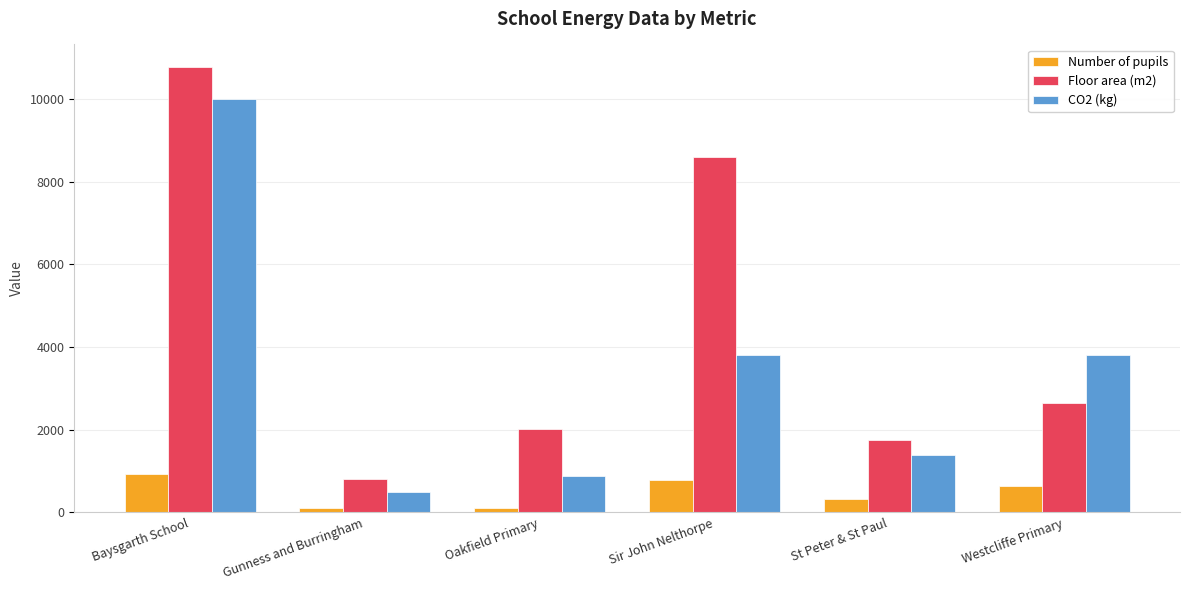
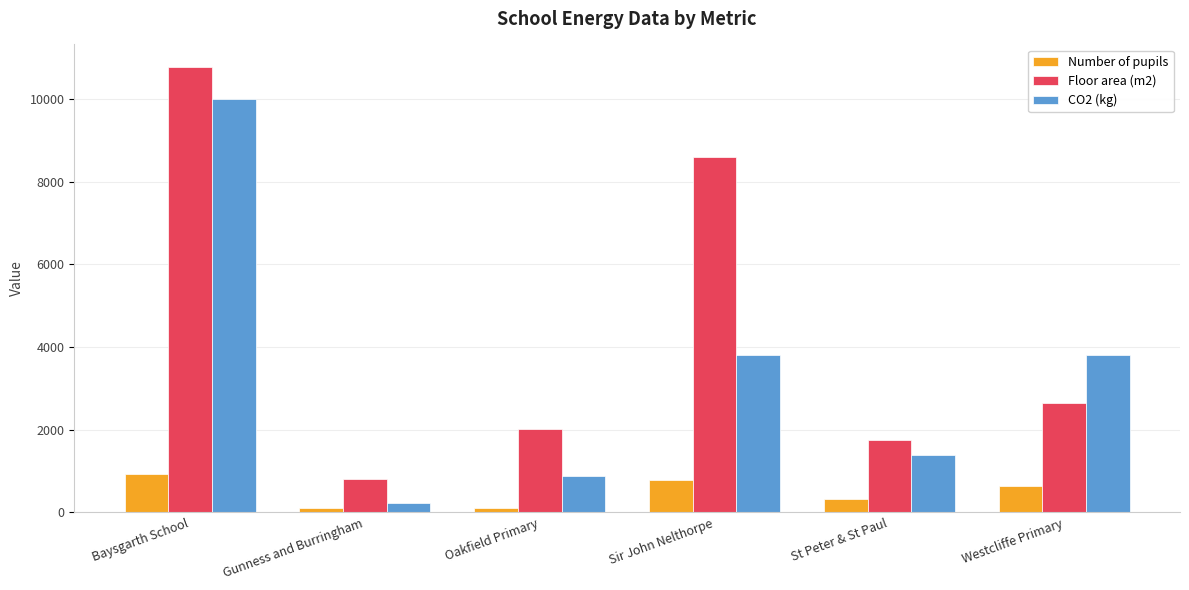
CO2 (kg), Gunness and Burringham: 500 -> 200
